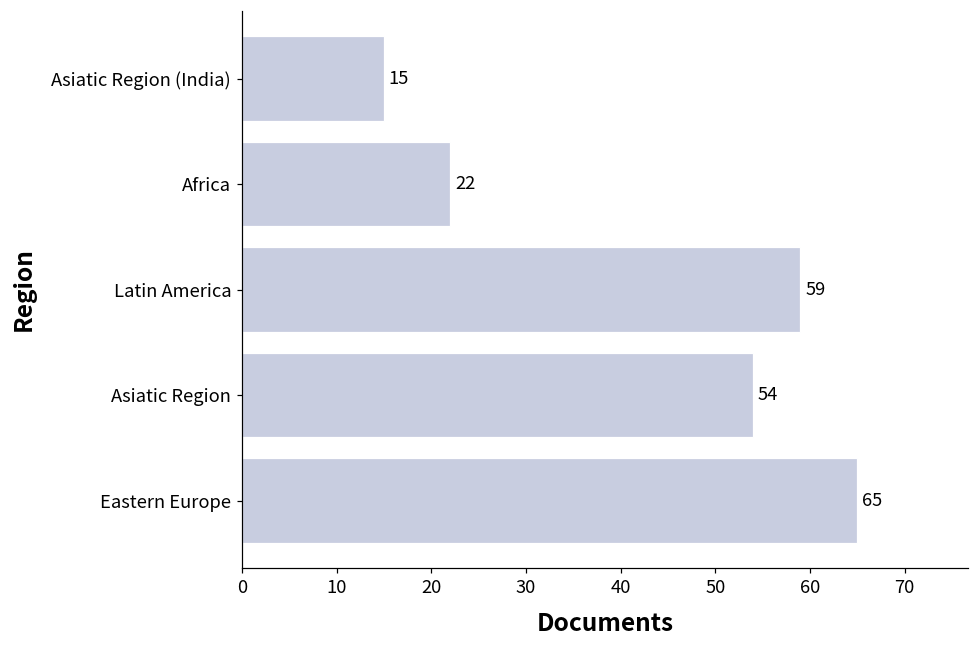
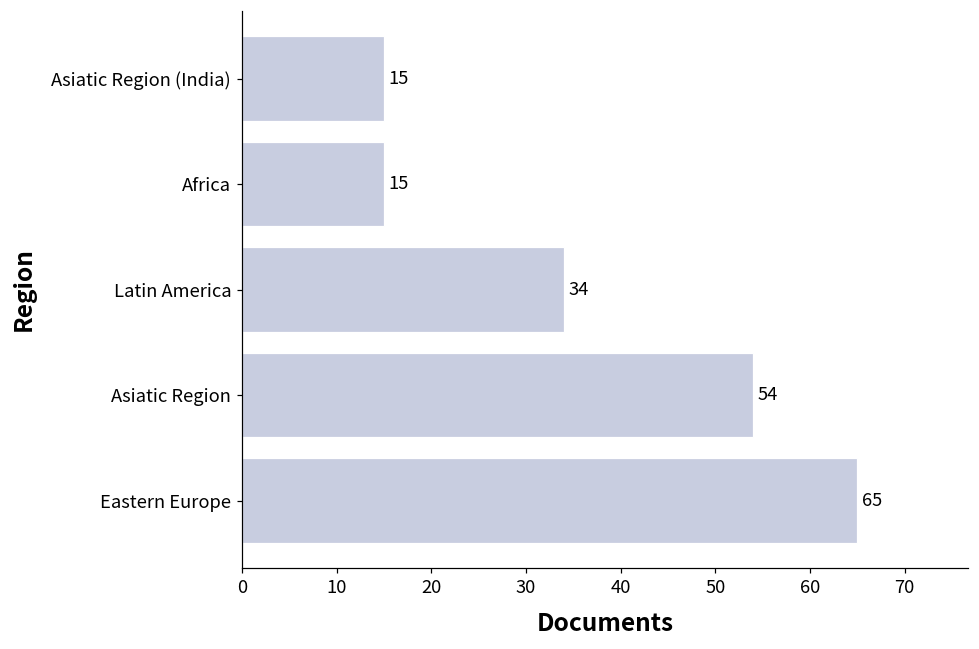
Africa: 22 -> 15
Latin America: 59 -> 34
